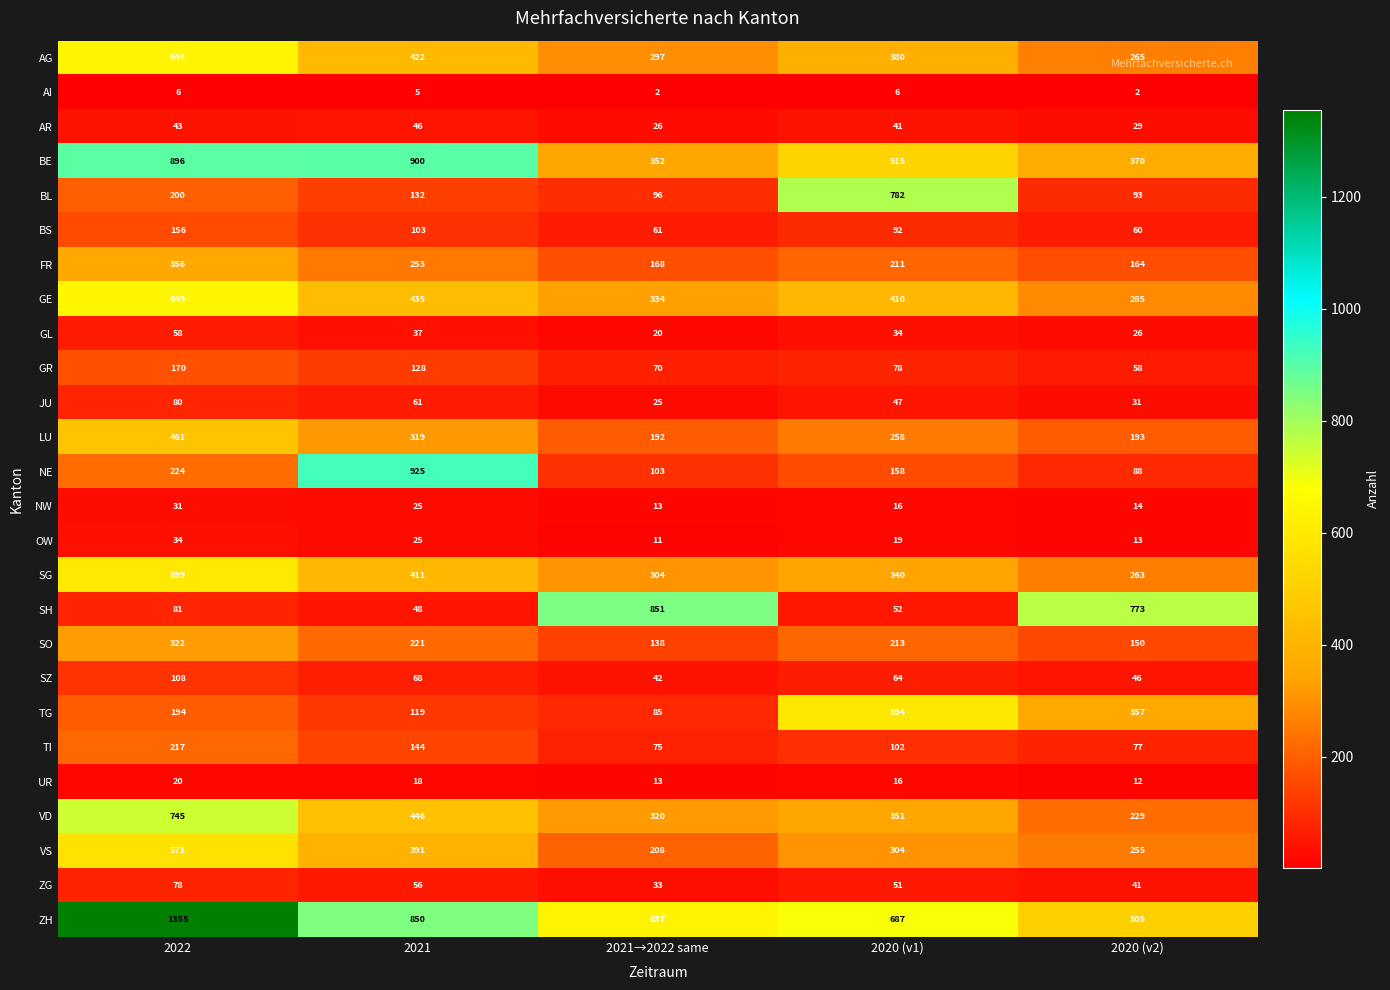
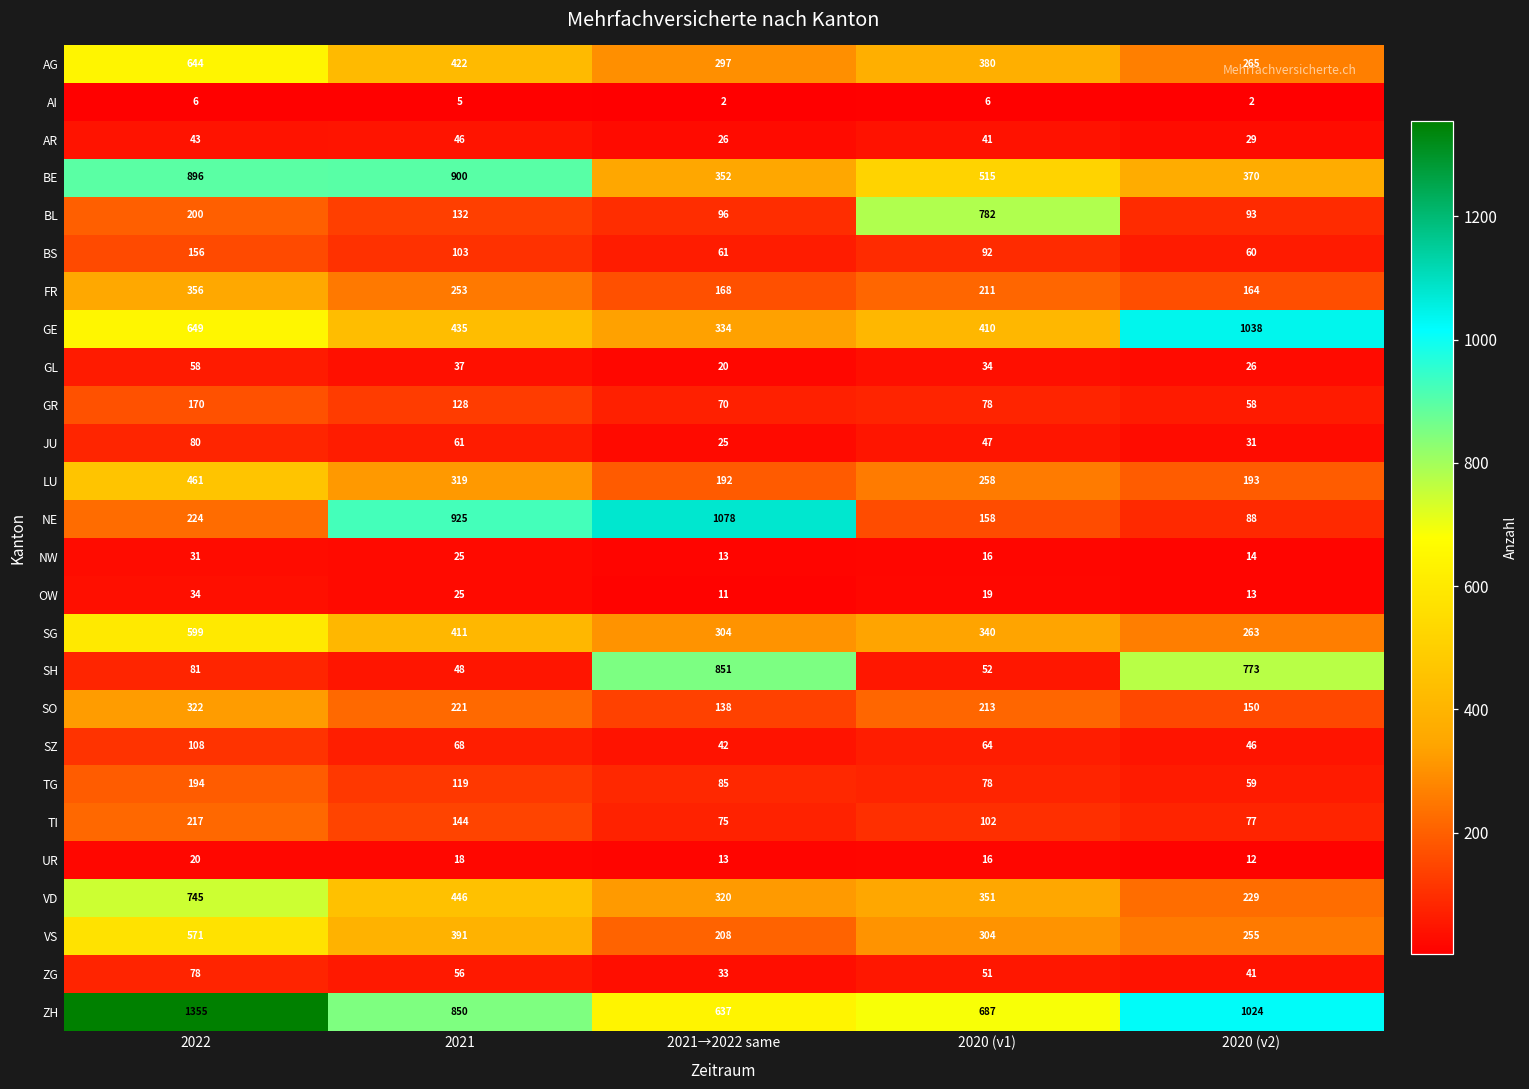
GE, 2020 (v2): 285 -> 1038
NE, 2021→2022 same: 103 -> 1078
TG, 2020 (v1): 594 -> 78
TG, 2020 (v2): 357 -> 59
ZH, 2020 (v2): 505 -> 1024
